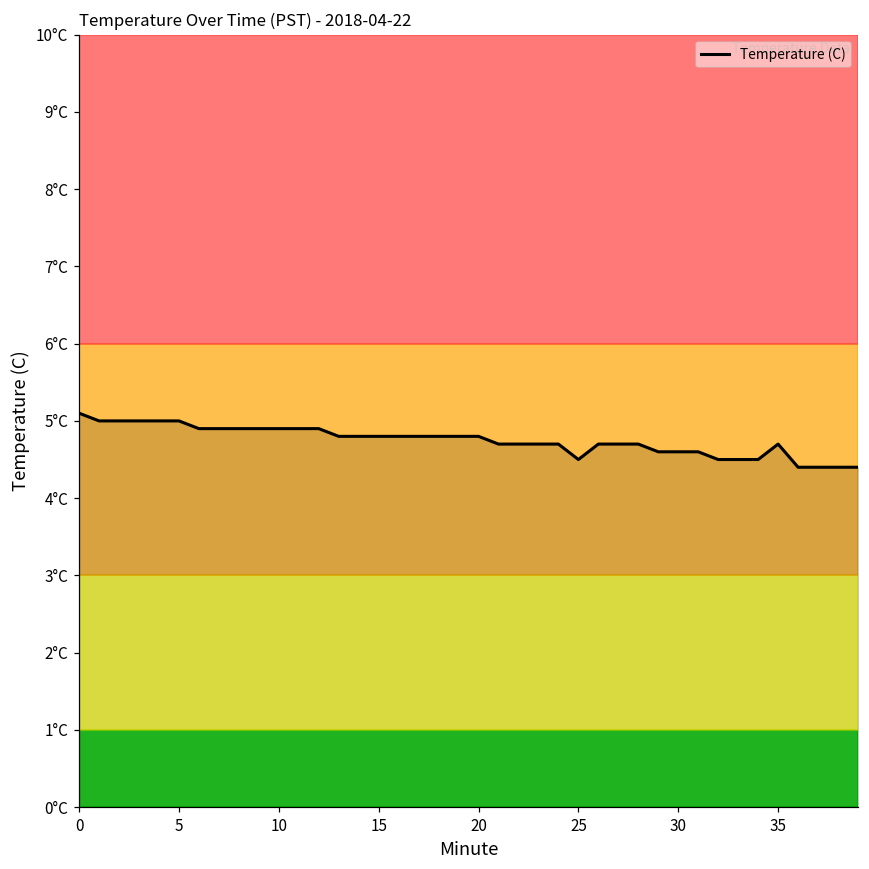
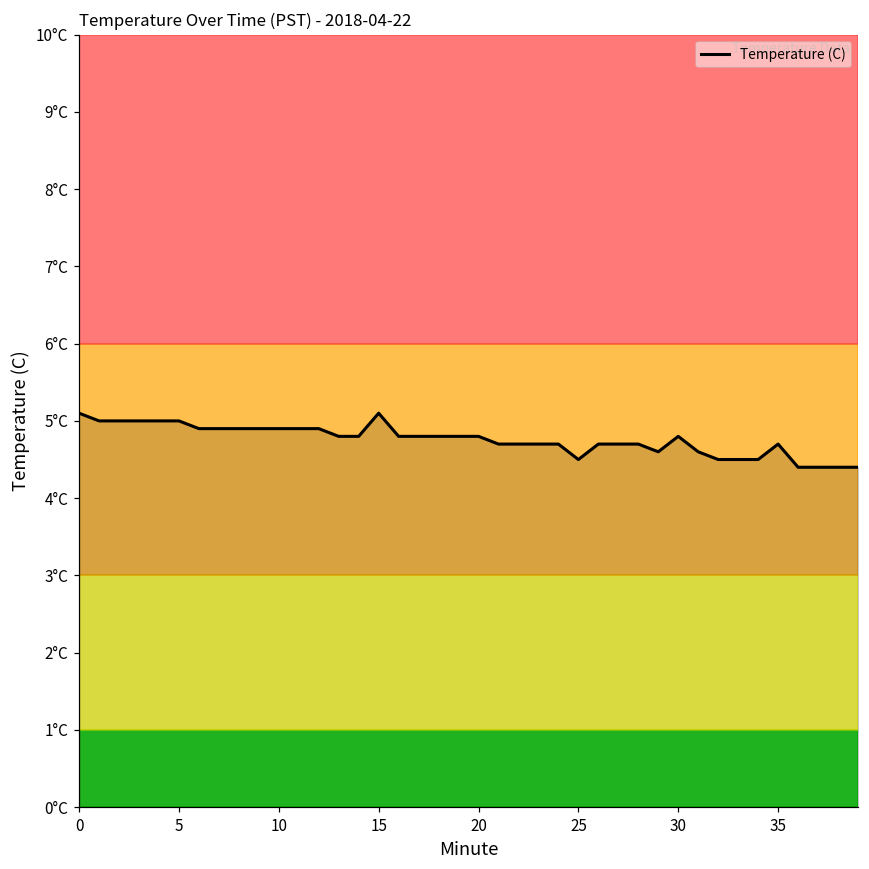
15: 4.8°C -> 5.1°C
30: 4.6°C -> 4.8°C
